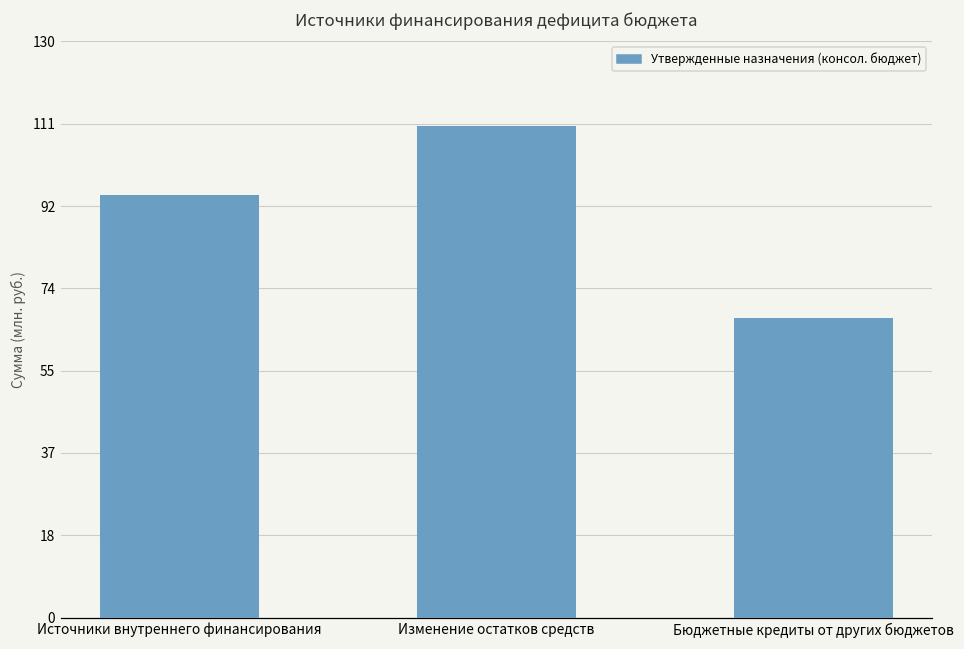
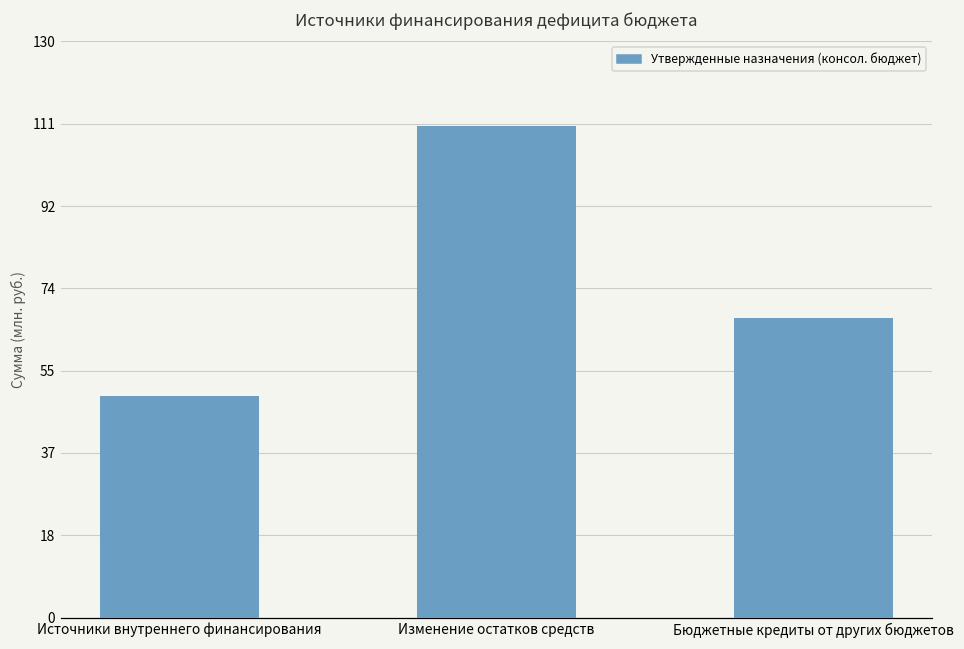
Источники внутреннего финансирования: 95 -> 50
